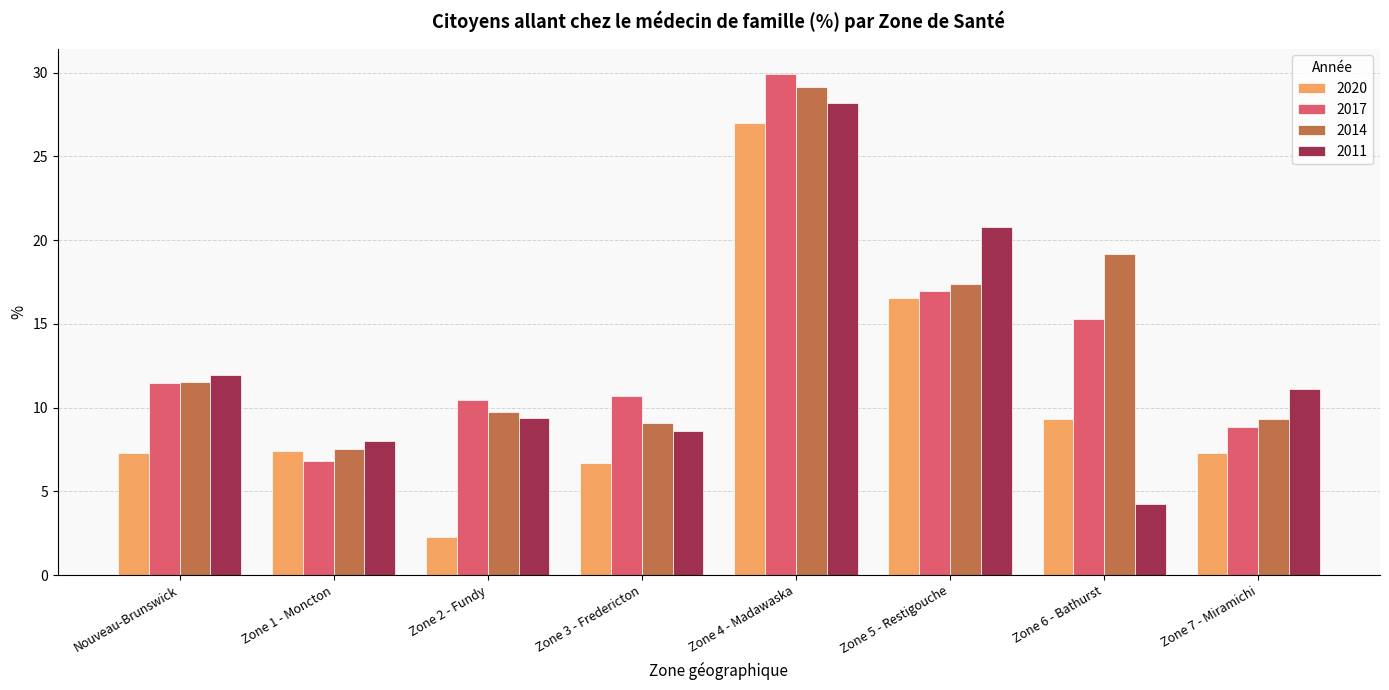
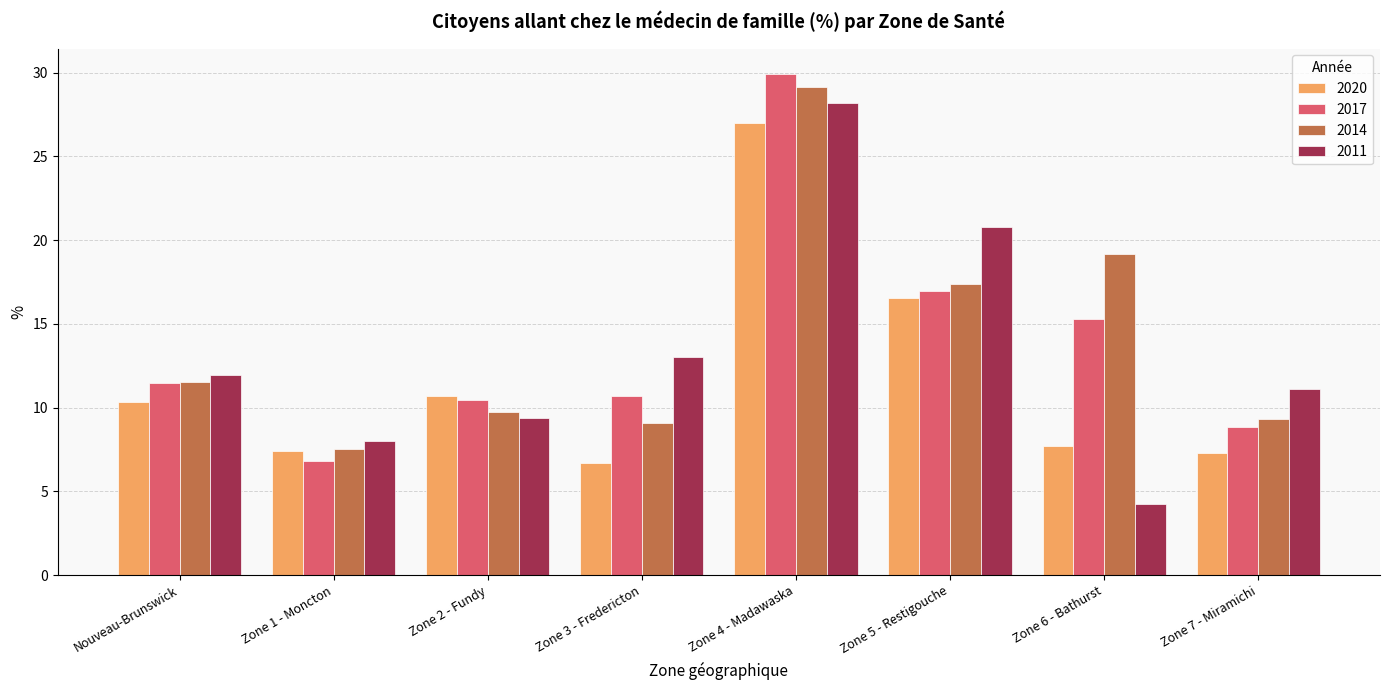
2020, Nouveau-Brunswick: 7.3 -> 10.4
2020, Zone 2 - Fundy: 2.3 -> 10.7
2011, Zone 3 - Fredericton: 8.6 -> 13.0
2020, Zone 6 - Bathurst: 9.3 -> 7.7
